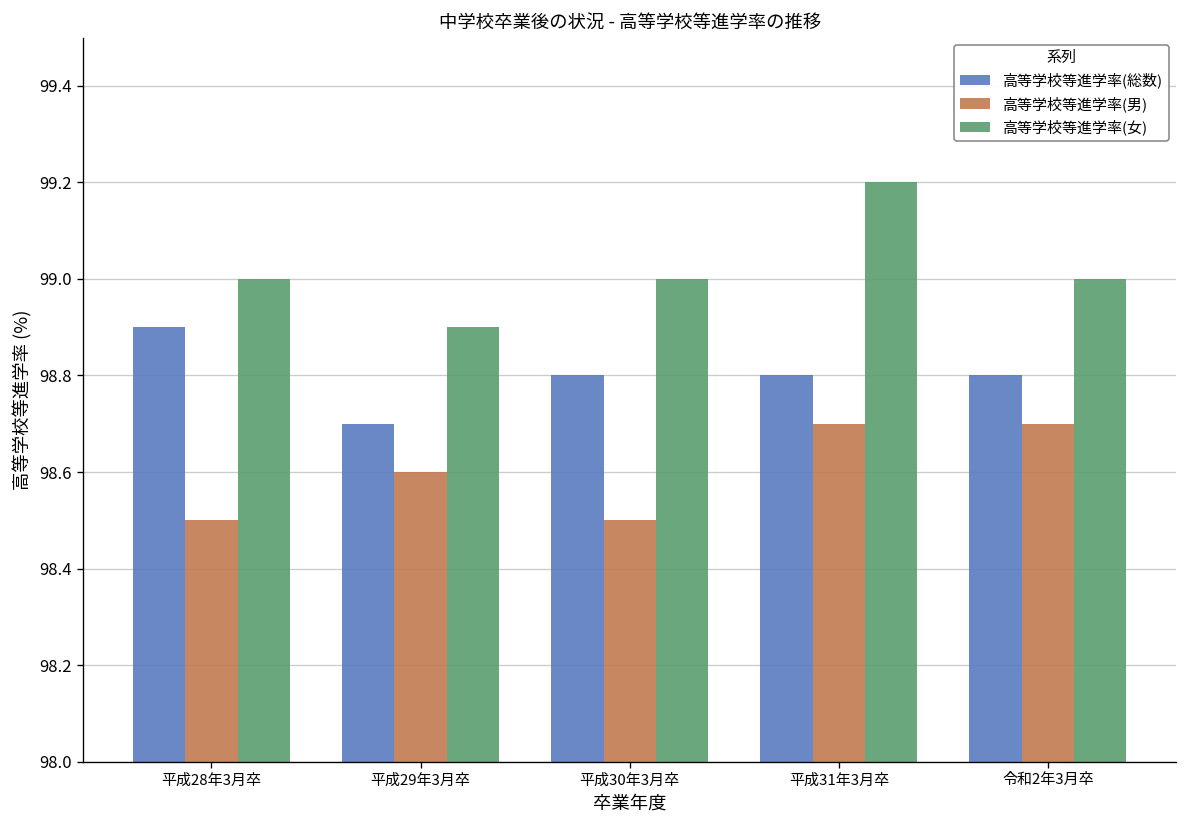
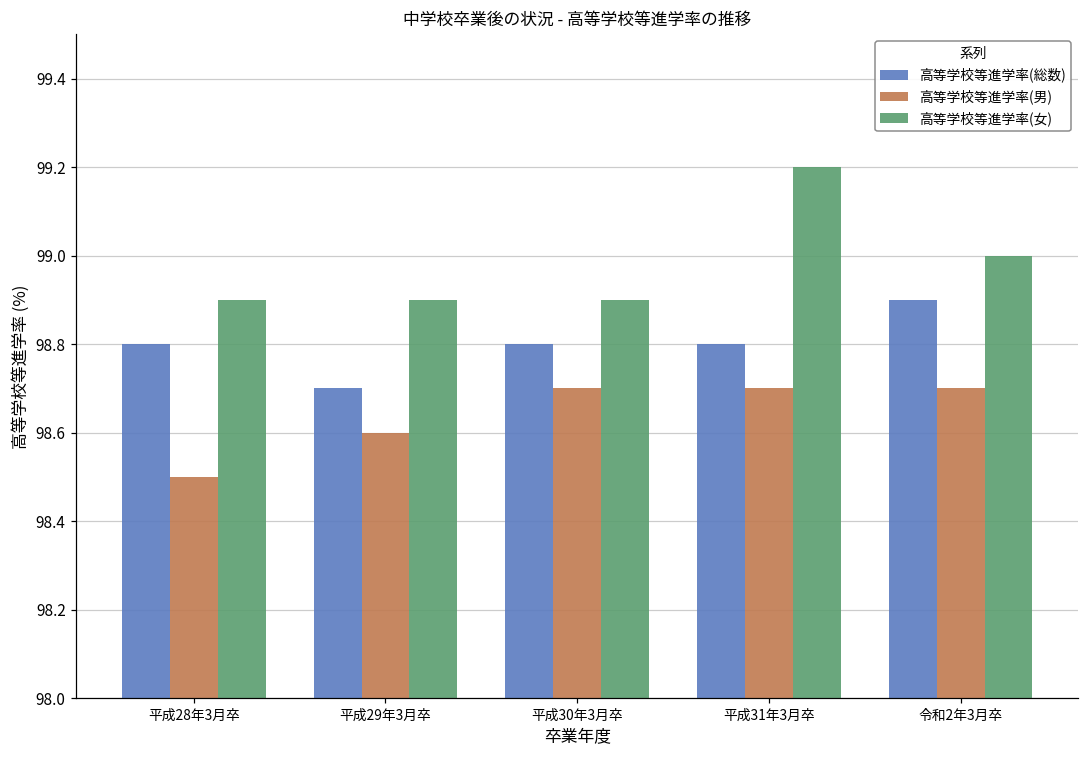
高等学校等進学率(総数), 平成28年3月卒: 98.9 -> 98.8
高等学校等進学率(女), 平成28年3月卒: 99.0 -> 98.9
高等学校等進学率(男), 平成30年3月卒: 98.5 -> 98.7
高等学校等進学率(女), 平成30年3月卒: 99.0 -> 98.9
高等学校等進学率(総数), 令和2年3月卒: 98.8 -> 98.9
